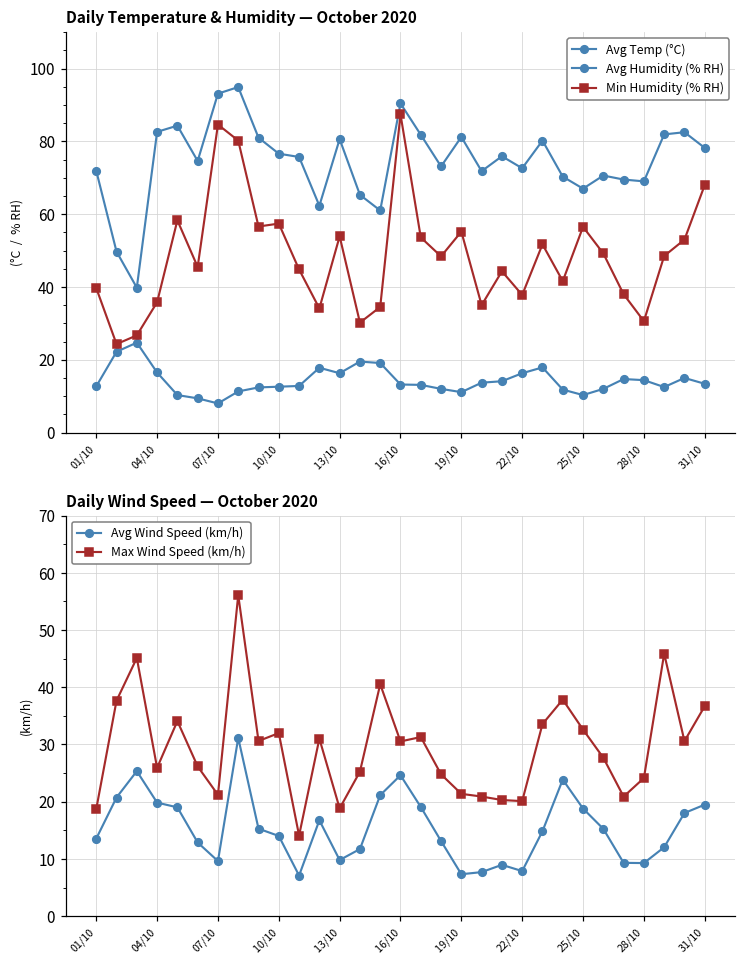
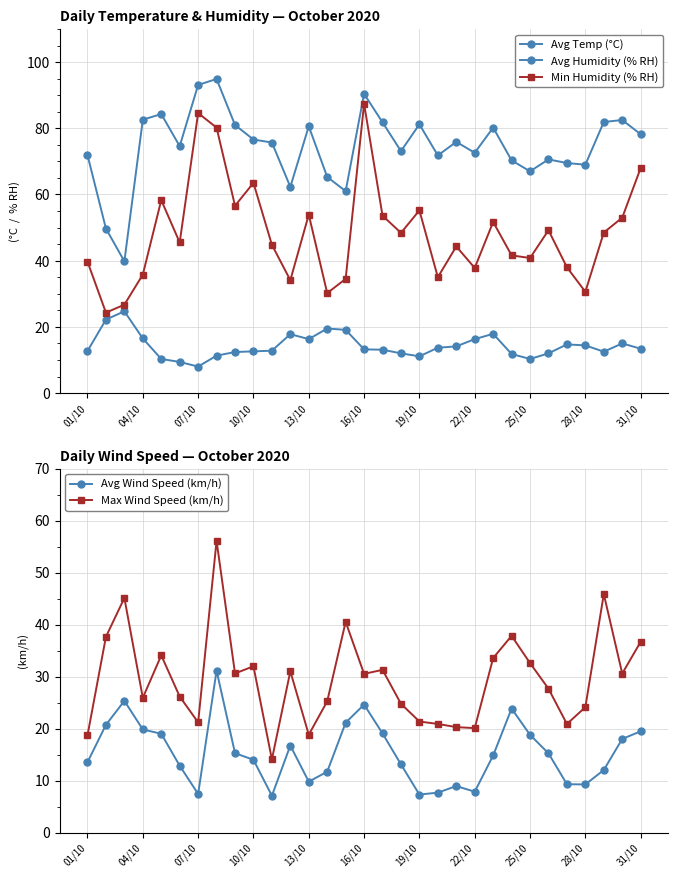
Daily Temperature & Humidity — October 2020, Min Humidity (% RH), 10/10: 57 -> 64
Daily Temperature & Humidity — October 2020, Min Humidity (% RH), 25/10: 57 -> 41
Daily Wind Speed — October 2020, Avg Wind Speed (km/h), 07/10: 10 -> 7
